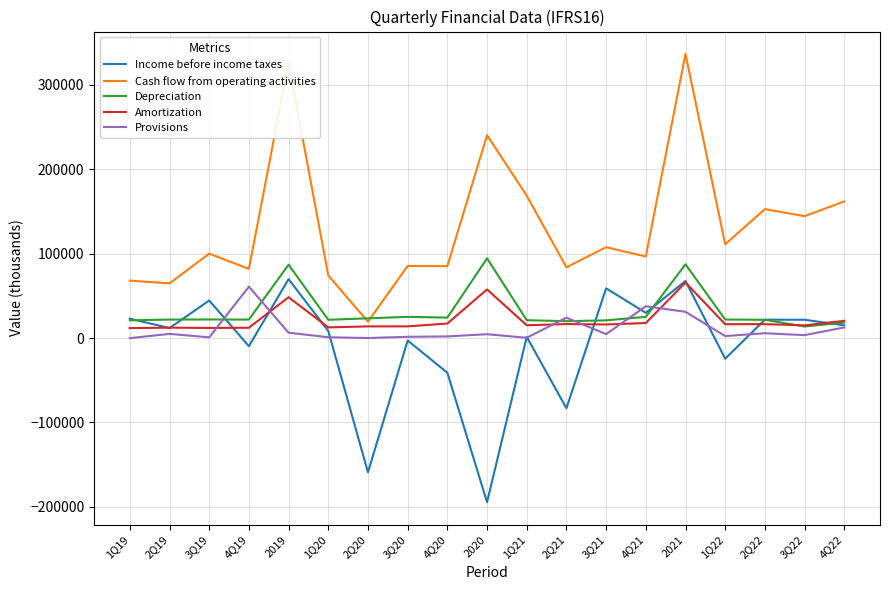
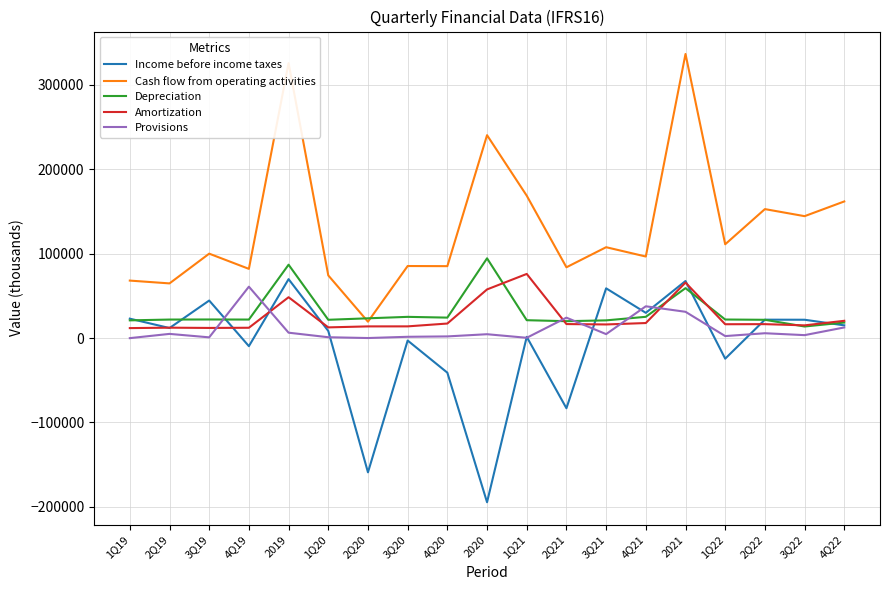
Amortization, 1Q21: 20000 -> 80000
Depreciation, 2021: 90000 -> 60000
